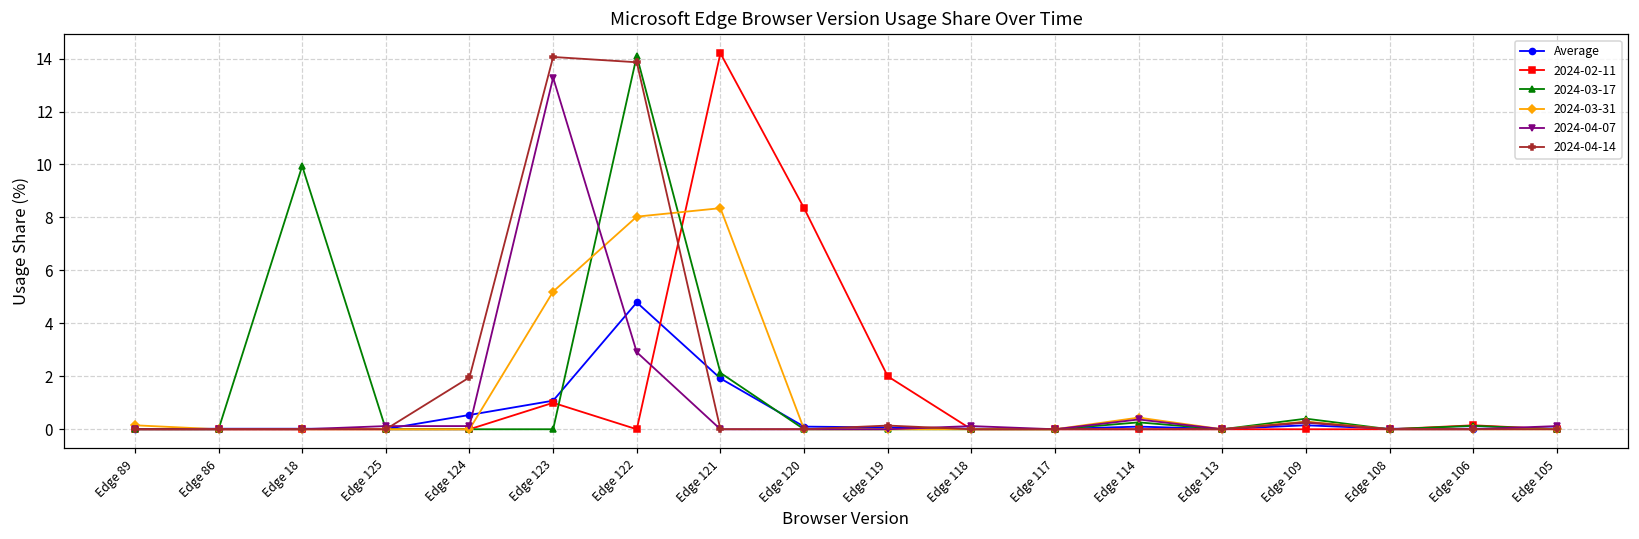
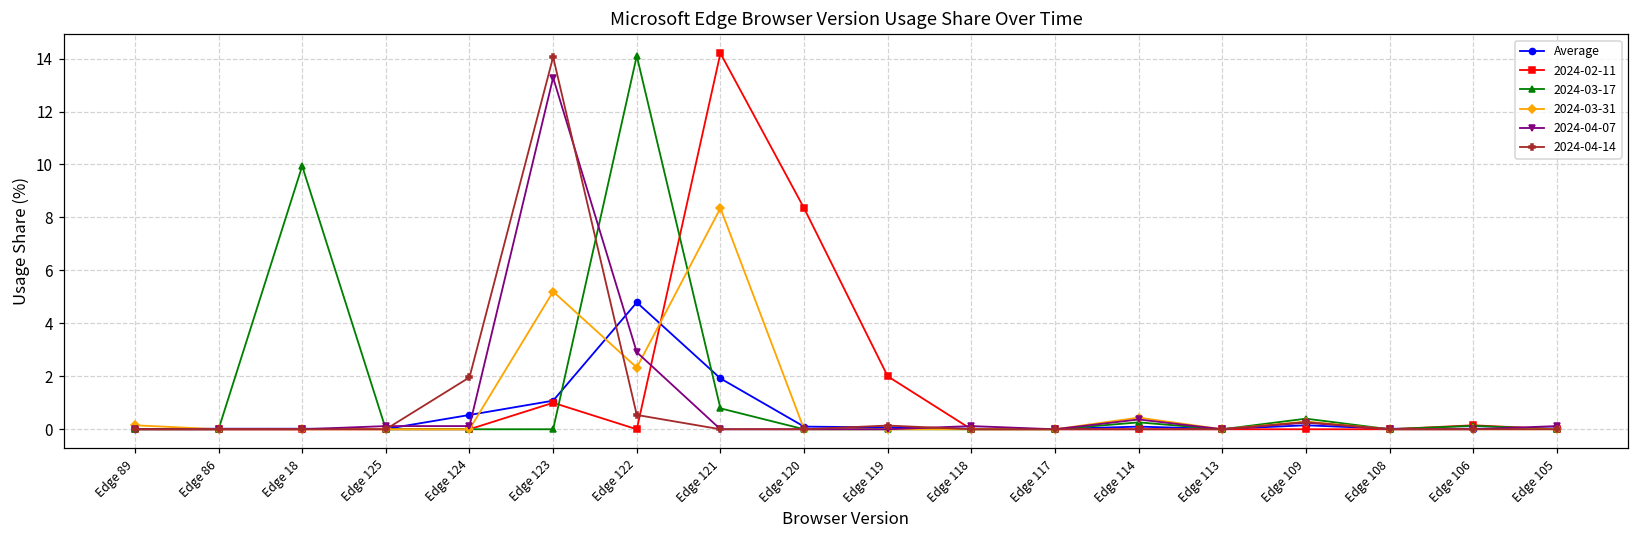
2024-03-31, Edge 122: 8.0 -> 2.3
2024-04-14, Edge 122: 13.9 -> 0.5
2024-03-17, Edge 121: 2.1 -> 0.8
